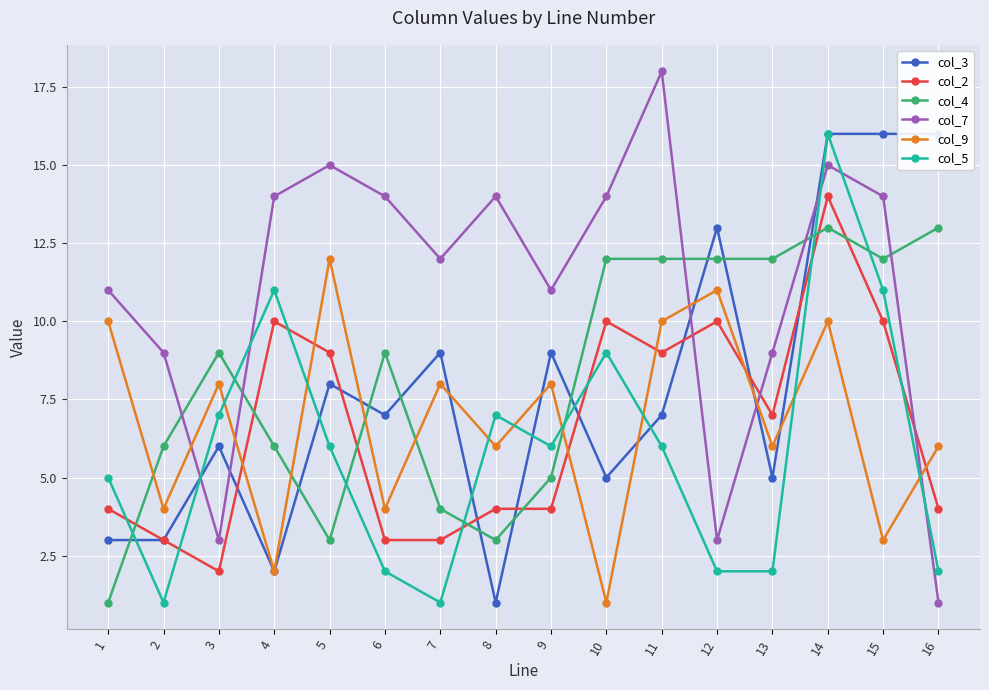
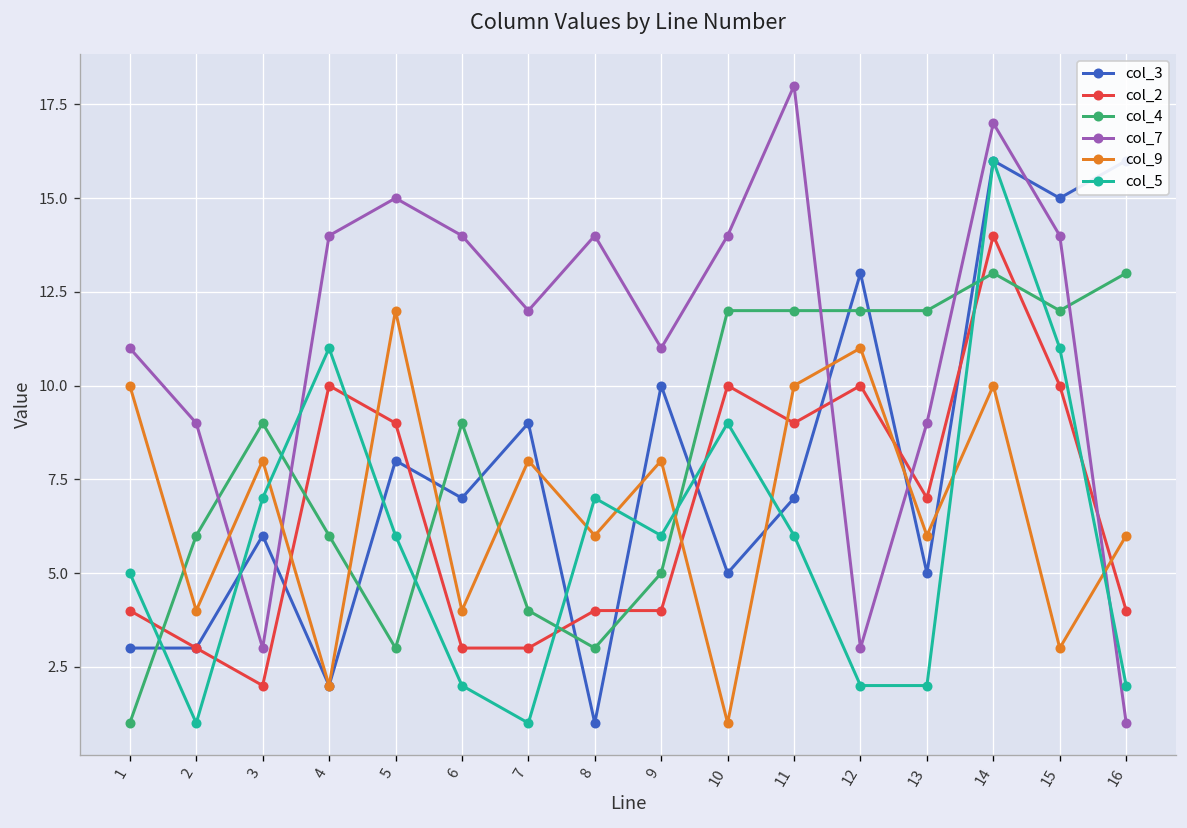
col_3, 9: 9 -> 10
col_7, 14: 15 -> 17
col_3, 15: 16 -> 15
